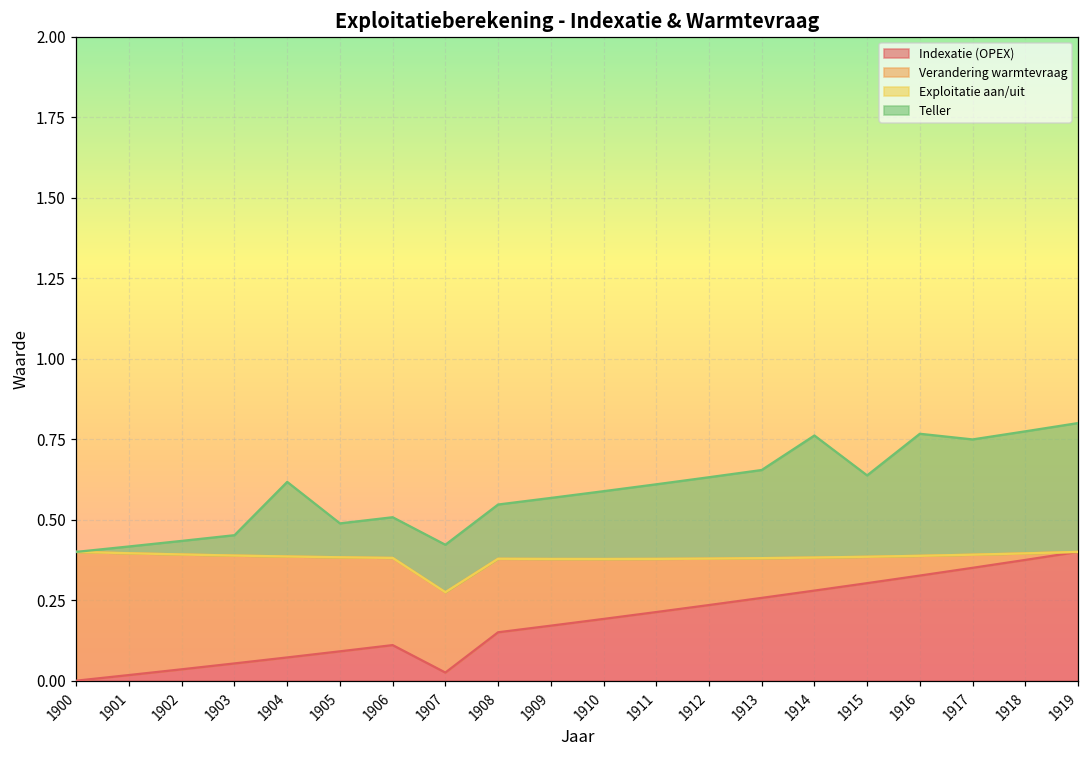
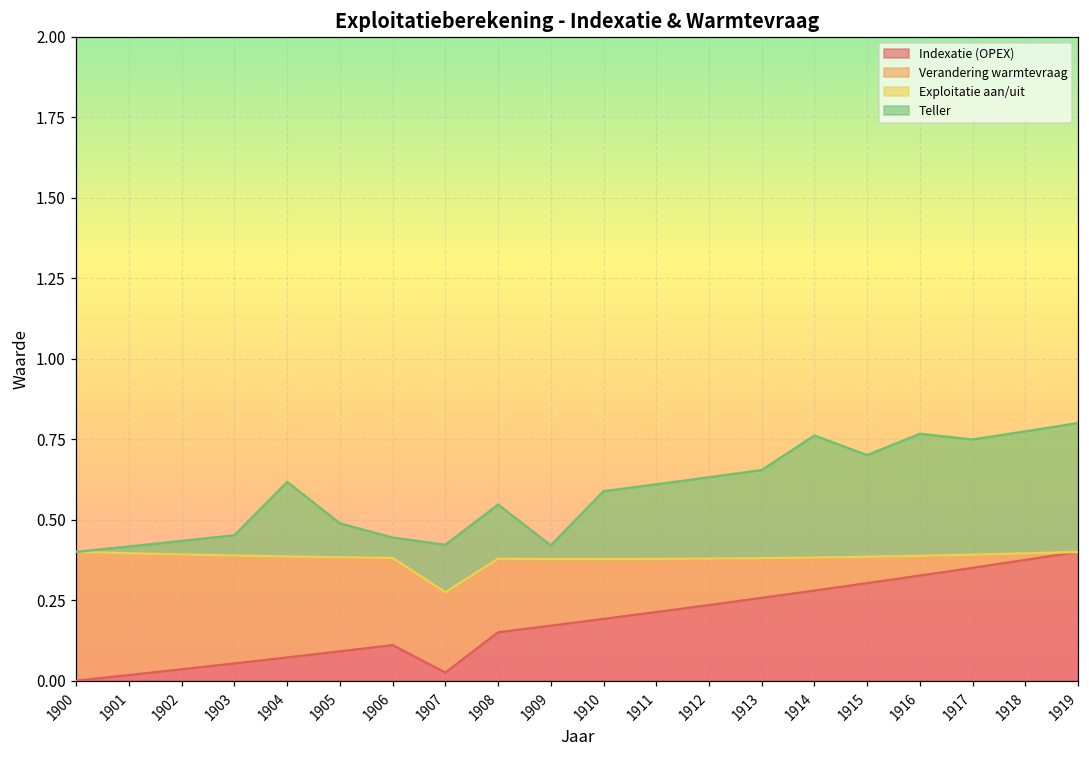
Teller, 1906: 0.13 -> 0.06
Teller, 1909: 0.19 -> 0.04
Teller, 1915: 0.25 -> 0.32
